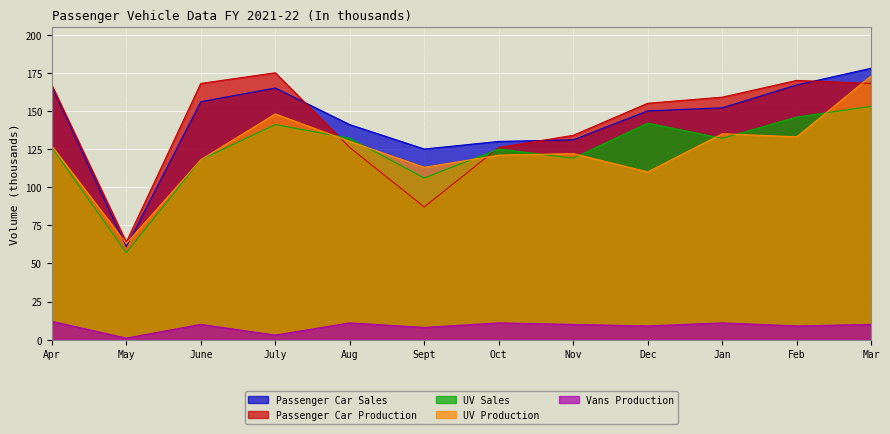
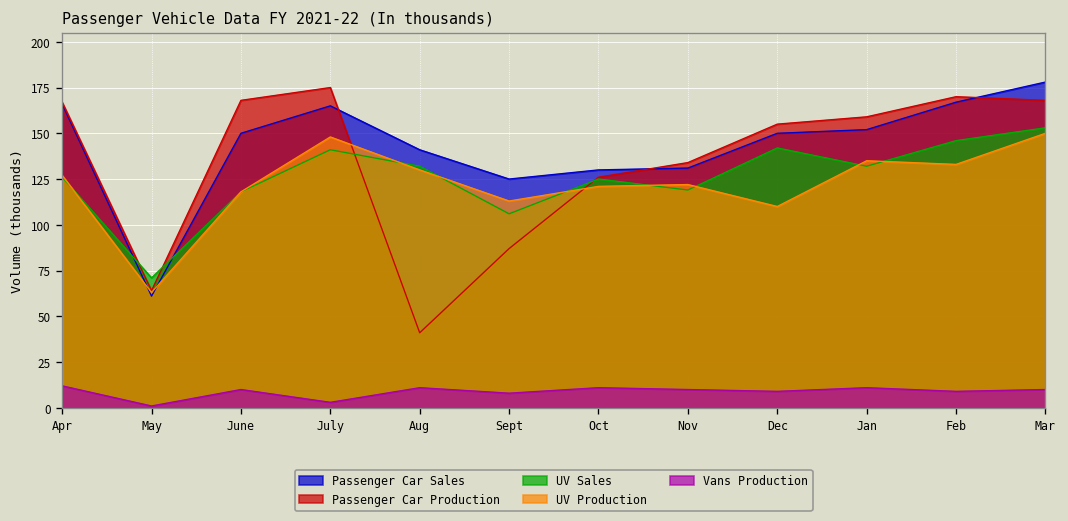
UV Sales, May: 57 -> 71
Passenger Car Sales, June: 156 -> 150
Passenger Car Production, Aug: 126 -> 41
UV Production, Mar: 173 -> 150
